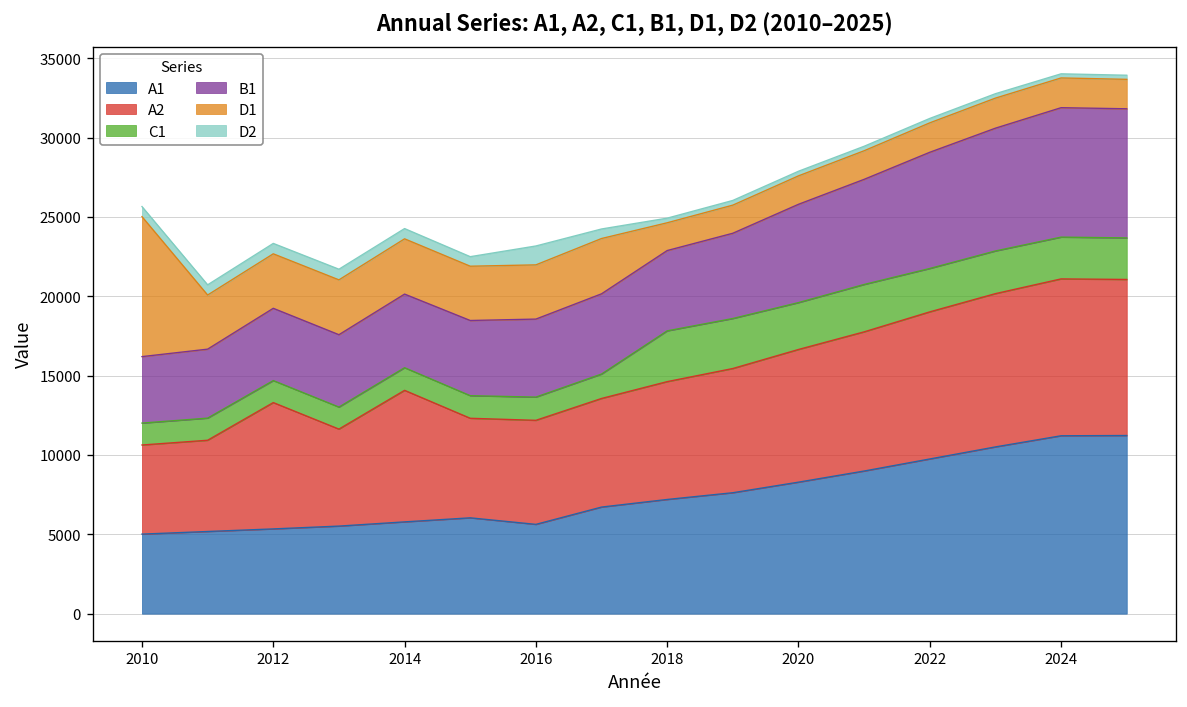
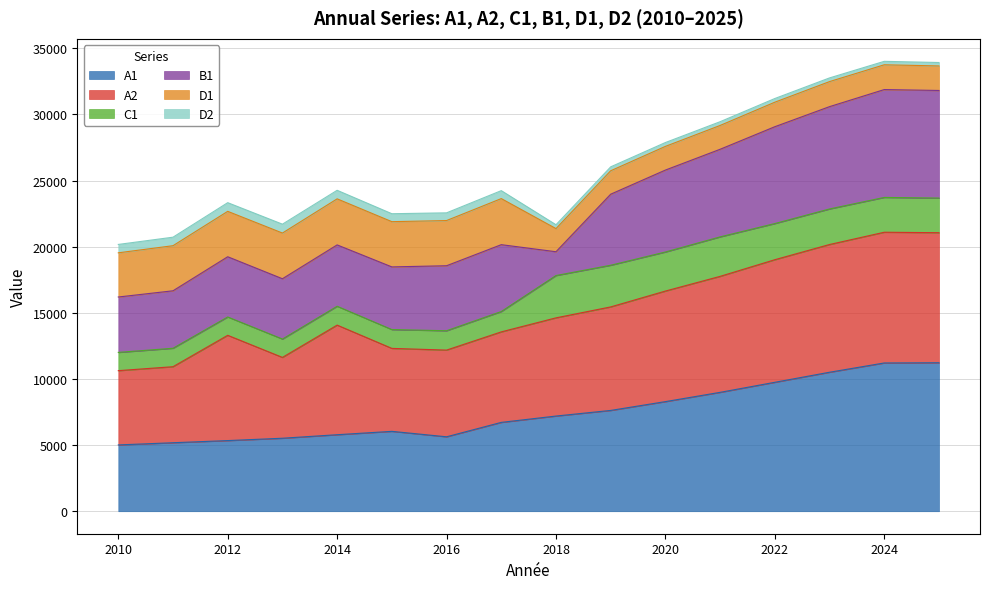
D1, 2010: 8800 -> 3300
D2, 2016: 1200 -> 600
B1, 2018: 5100 -> 1800
